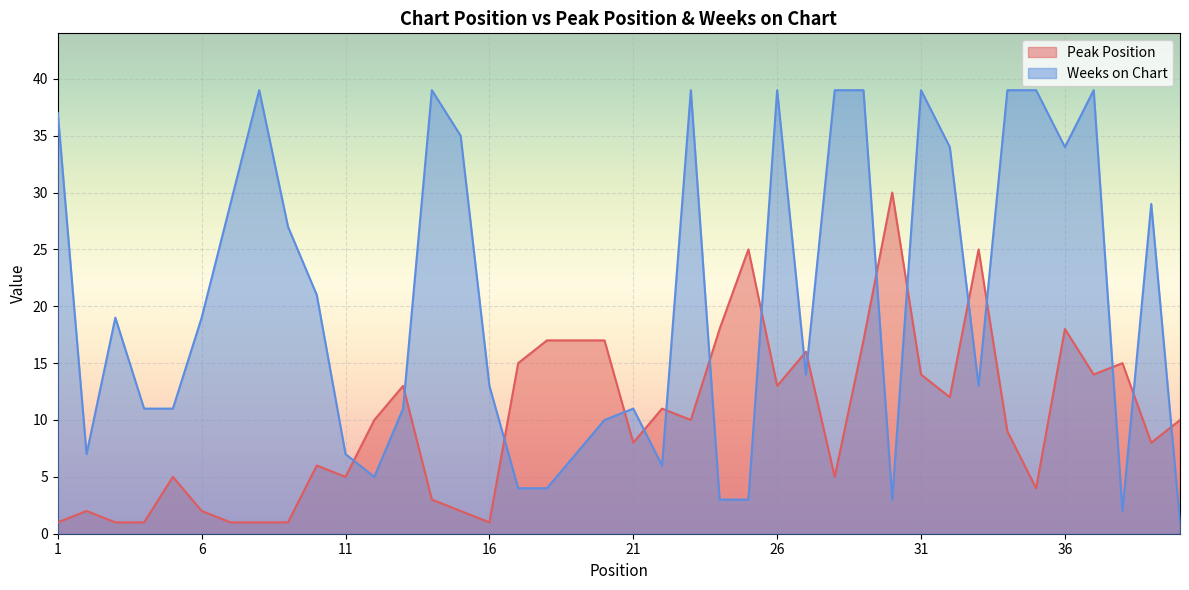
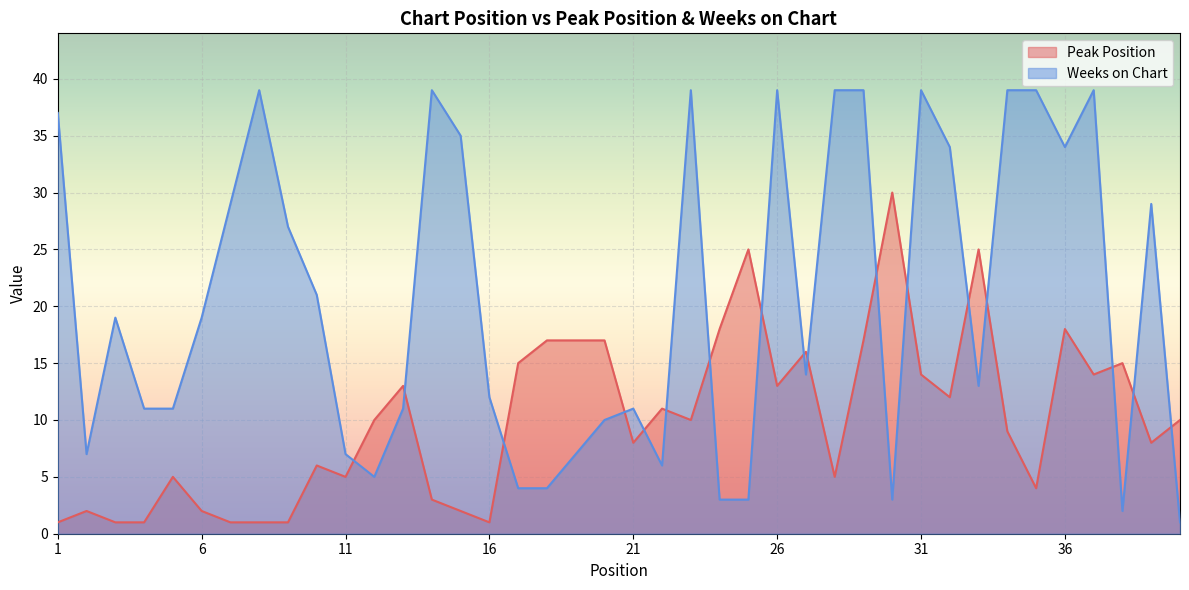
Weeks on Chart, 16: 13 -> 12
